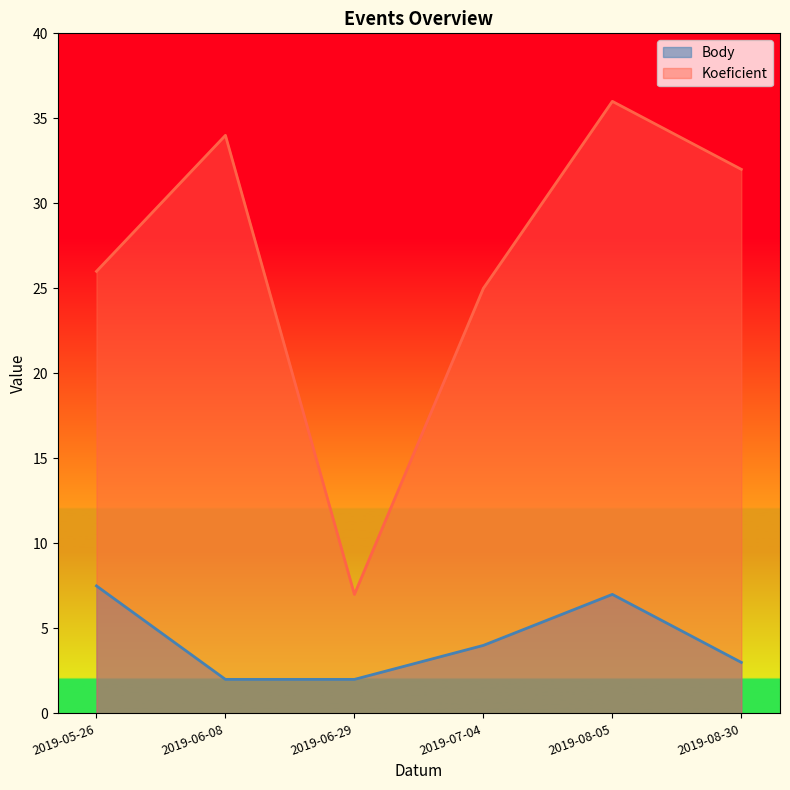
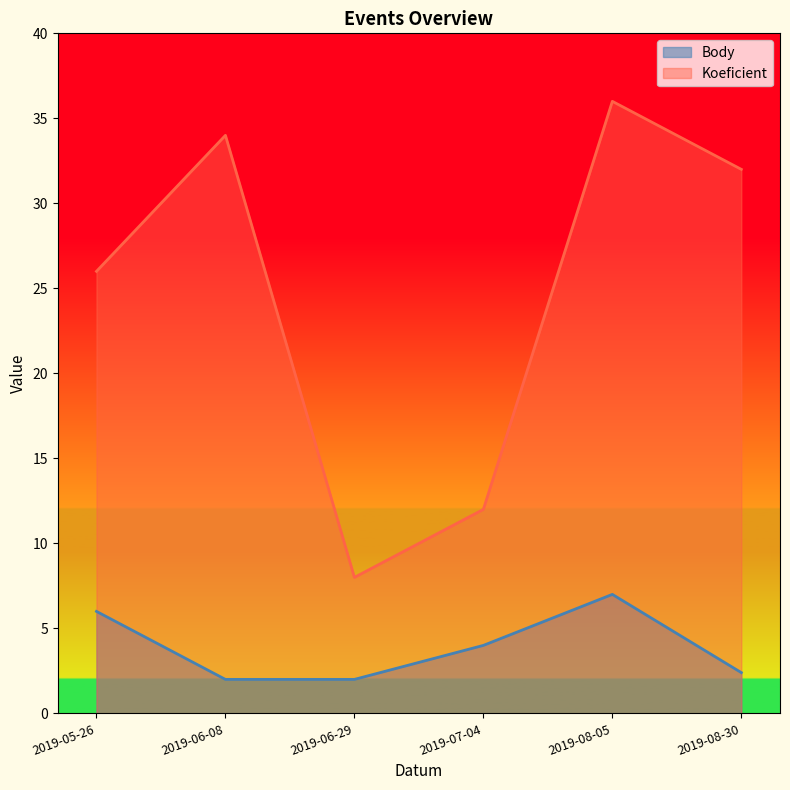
Body, 2019-05-26: 7.5 -> 6.0
Koeficient, 2019-06-29: 7 -> 8
Koeficient, 2019-07-04: 25 -> 12
Body, 2019-08-30: 3.0 -> 2.4
